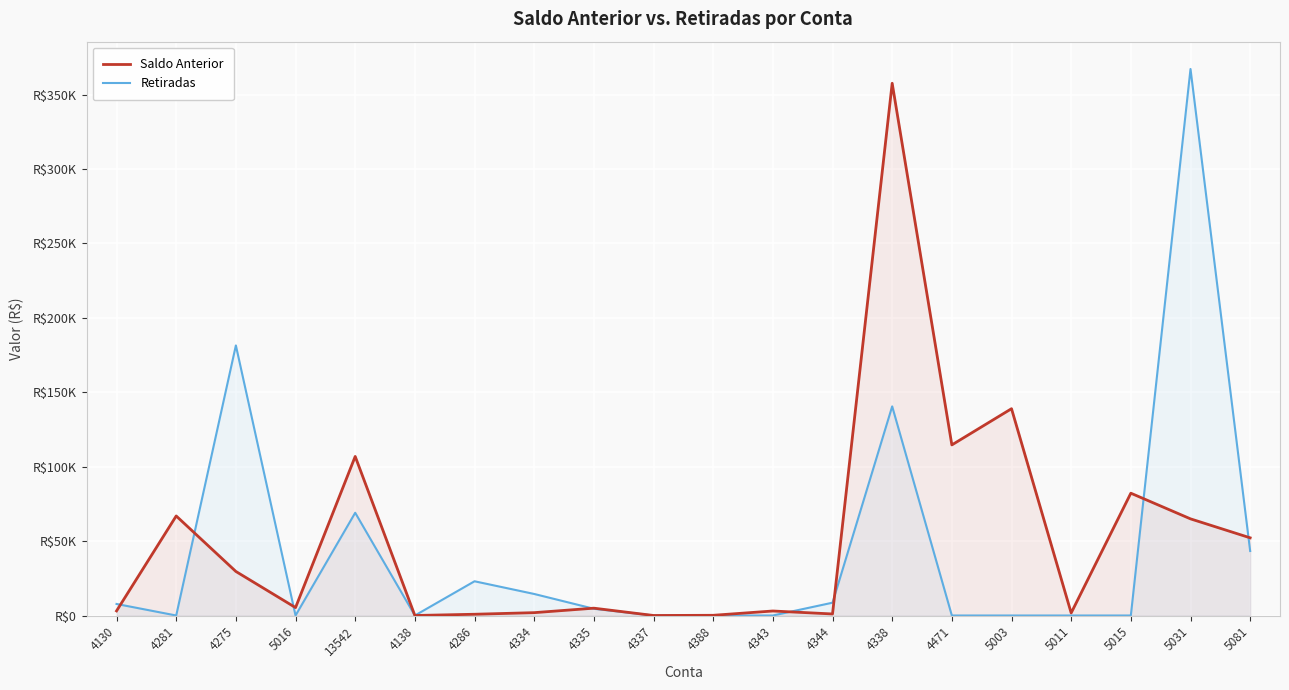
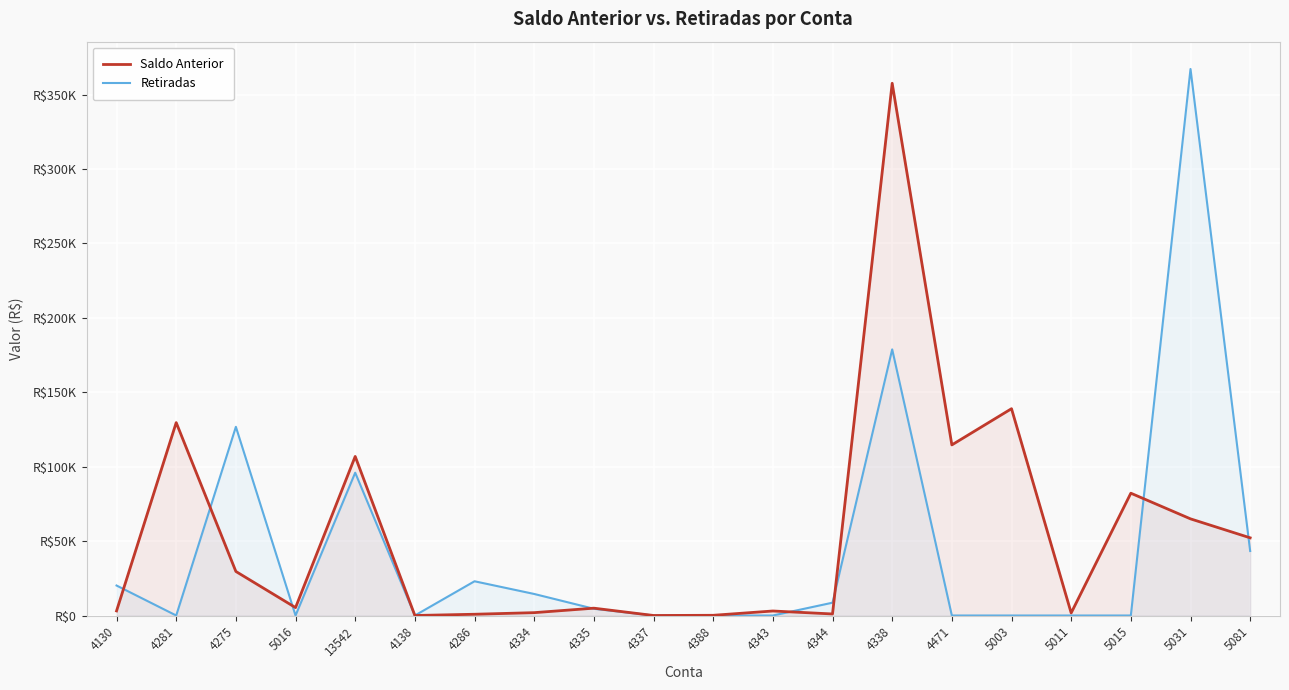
Retiradas, 4130: R$8000 -> R$20000
Saldo Anterior, 4281: R$67000 -> R$130000
Retiradas, 4275: R$181000 -> R$127000
Retiradas, 13542: R$69000 -> R$96000
Retiradas, 4338: R$140000 -> R$179000
